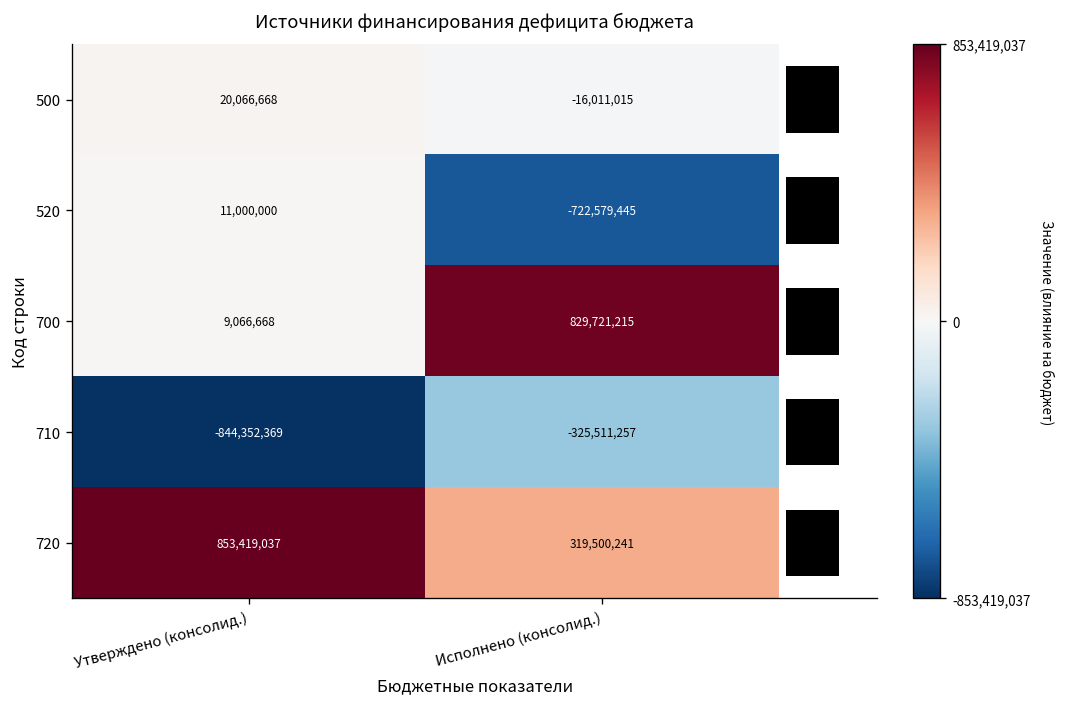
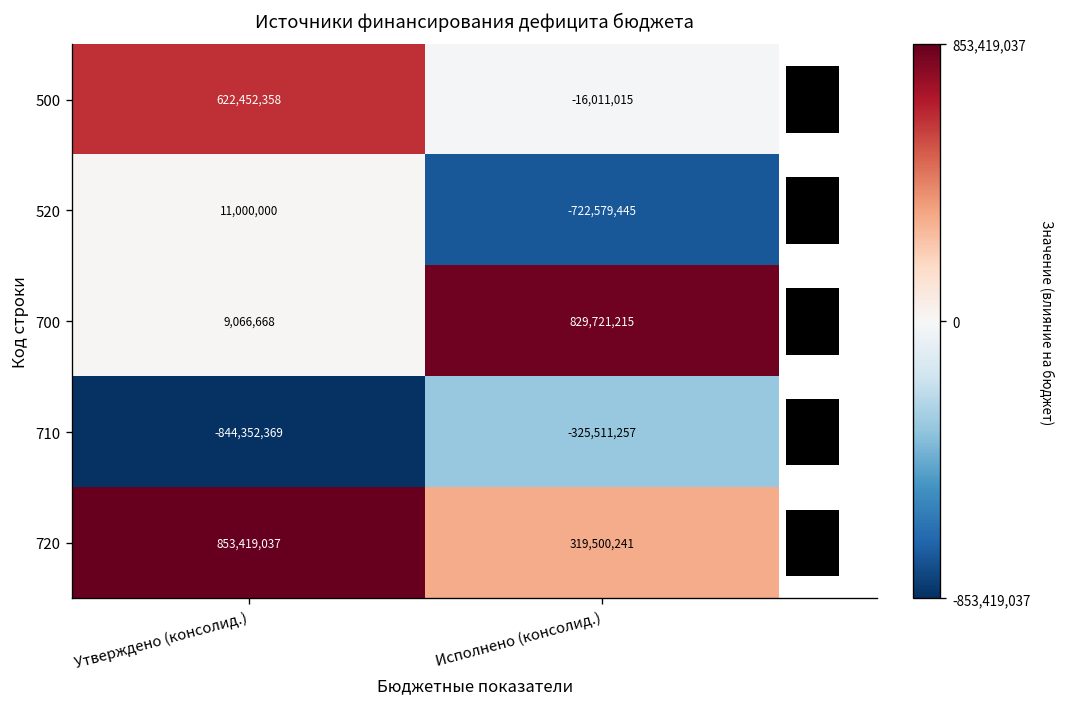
500, Утверждено (консолид.): 20,066,668 -> 622,452,358
